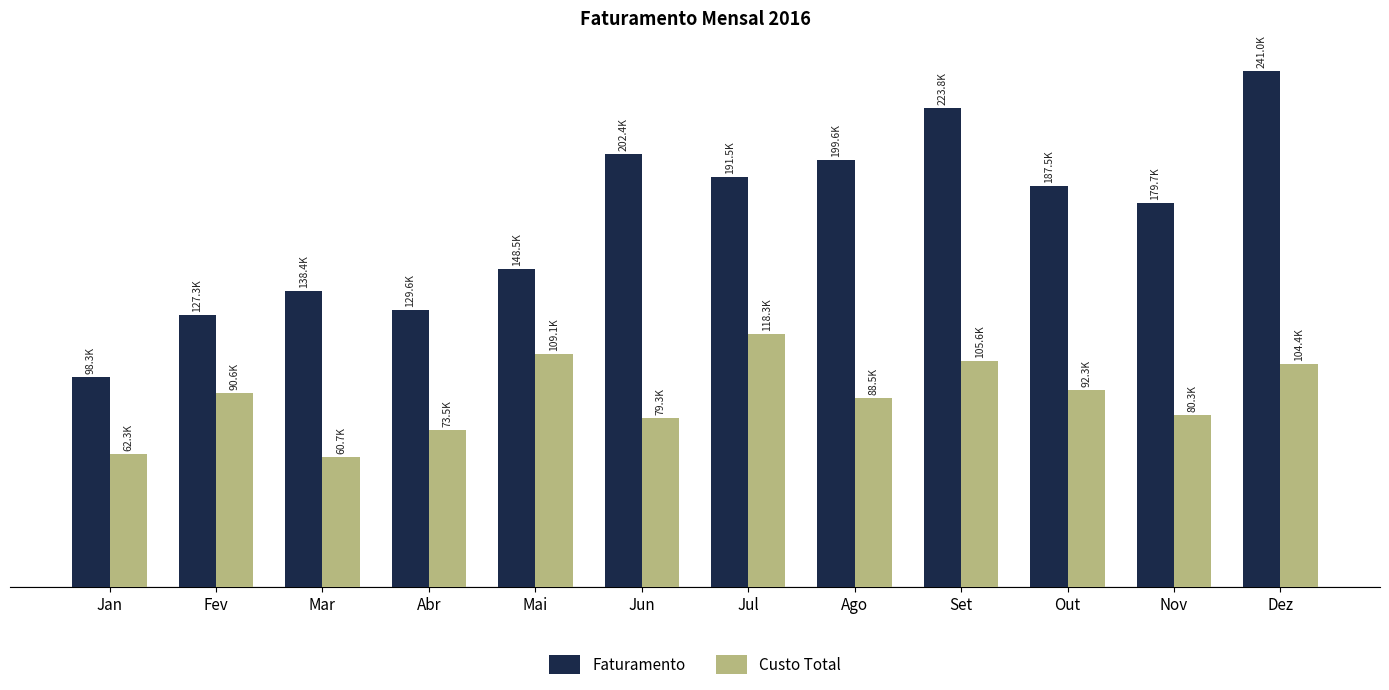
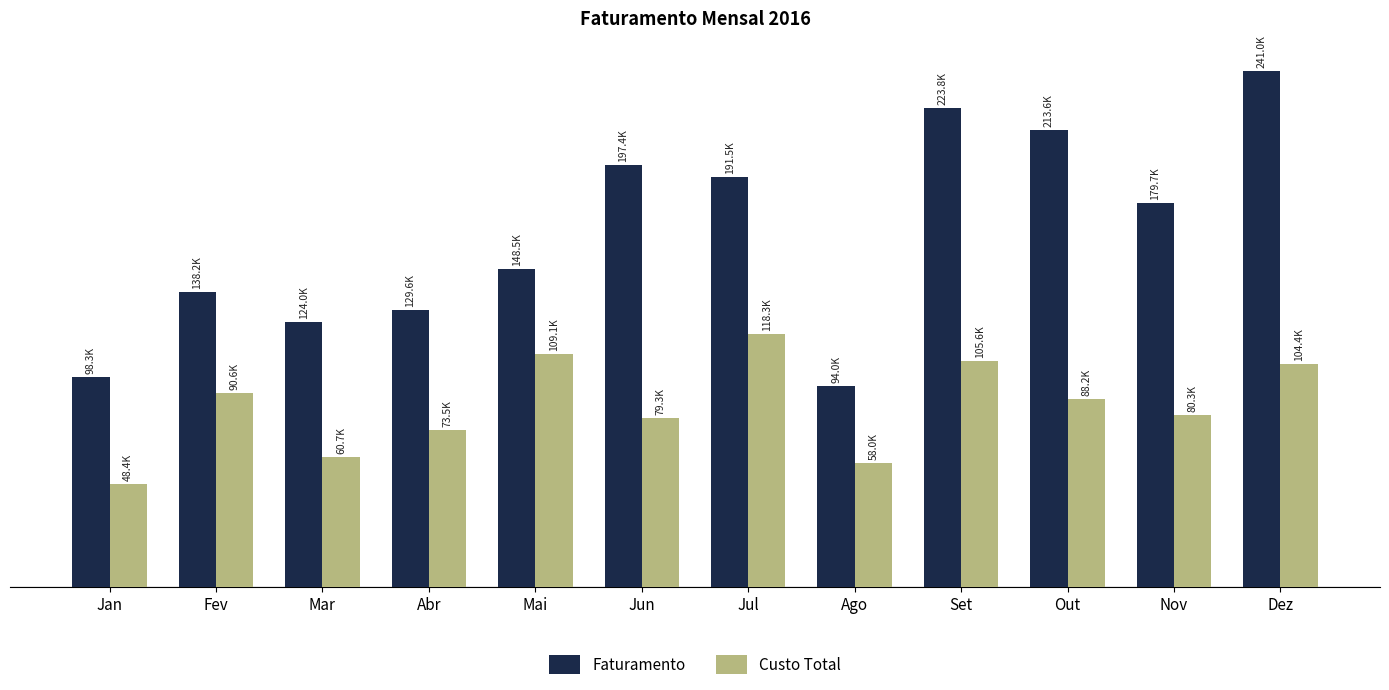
Custo Total, Jan: 62.3K -> 48.4K
Faturamento, Fev: 127.3K -> 138.2K
Faturamento, Mar: 138.4K -> 124.0K
Faturamento, Jun: 202.4K -> 197.4K
Faturamento, Ago: 199.6K -> 94.0K
Custo Total, Ago: 88.5K -> 58.0K
Faturamento, Out: 187.5K -> 213.6K
Custo Total, Out: 92.3K -> 88.2K
